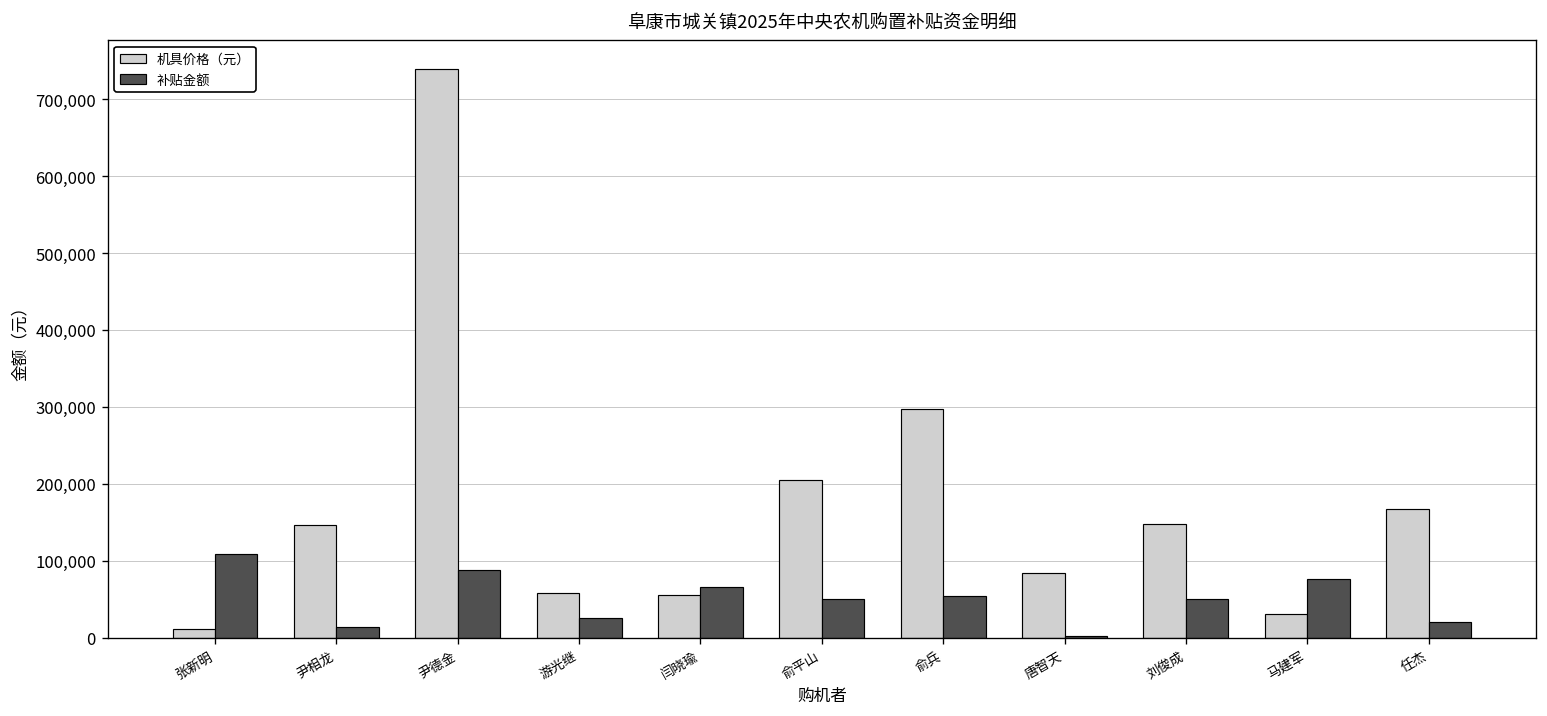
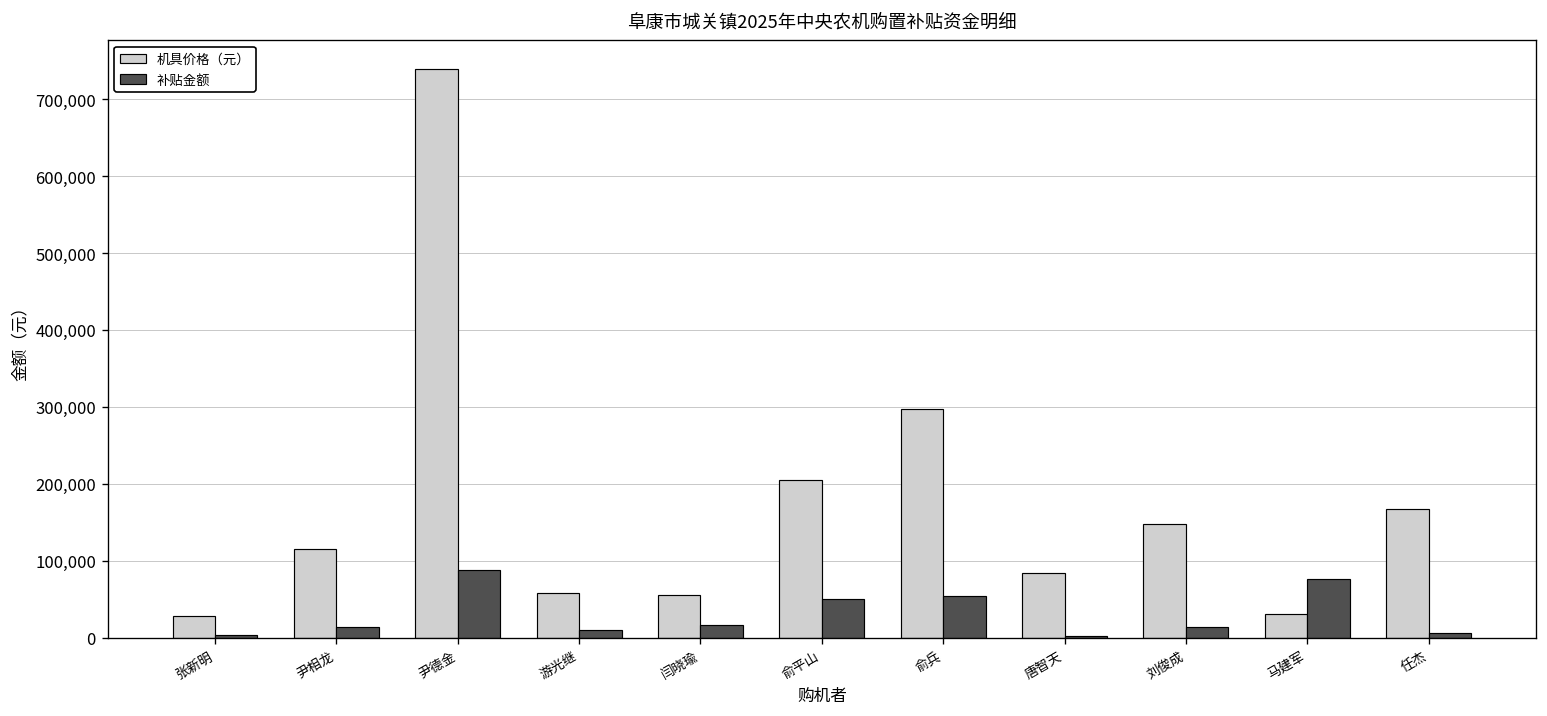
机具价格（元）, 张新明: 10,000 -> 30,000
补贴金额, 张新明: 110,000 -> 0
机具价格（元）, 尹相龙: 150,000 -> 120,000
补贴金额, 游光继: 30,000 -> 10,000
补贴金额, 闫晓瑜: 70,000 -> 20,000
补贴金额, 刘俊成: 50,000 -> 10,000
补贴金额, 任杰: 20,000 -> 10,000
